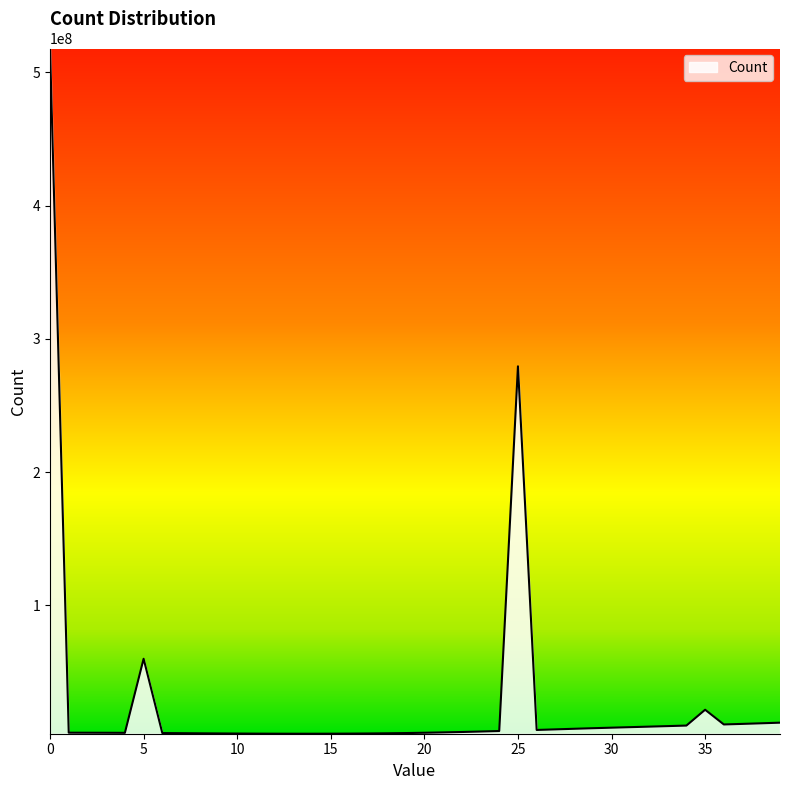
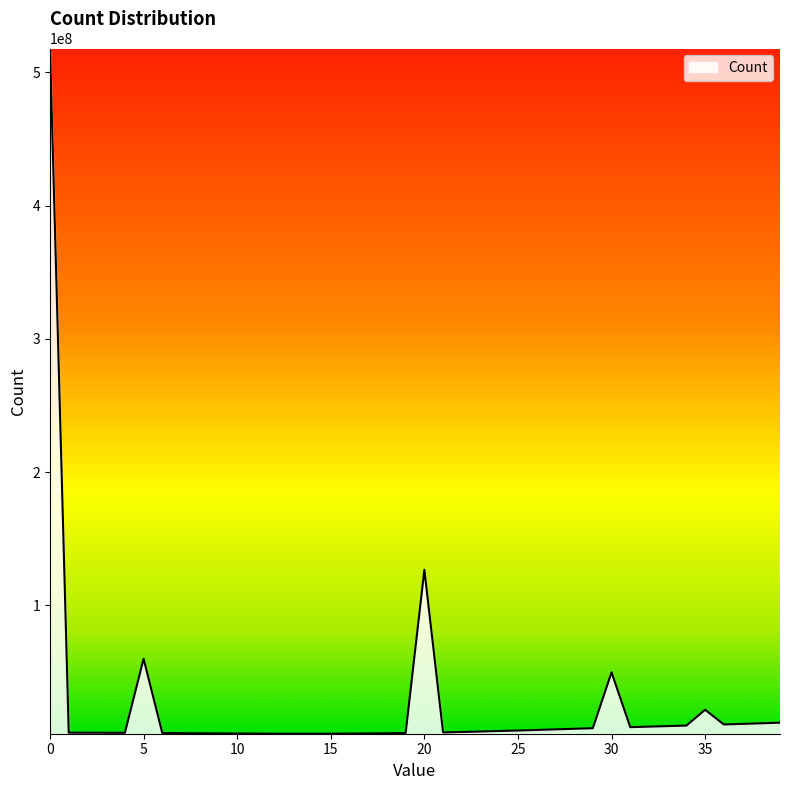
20: 4000000 -> 127000000
25: 279000000 -> 6000000
30: 8000000 -> 50000000
